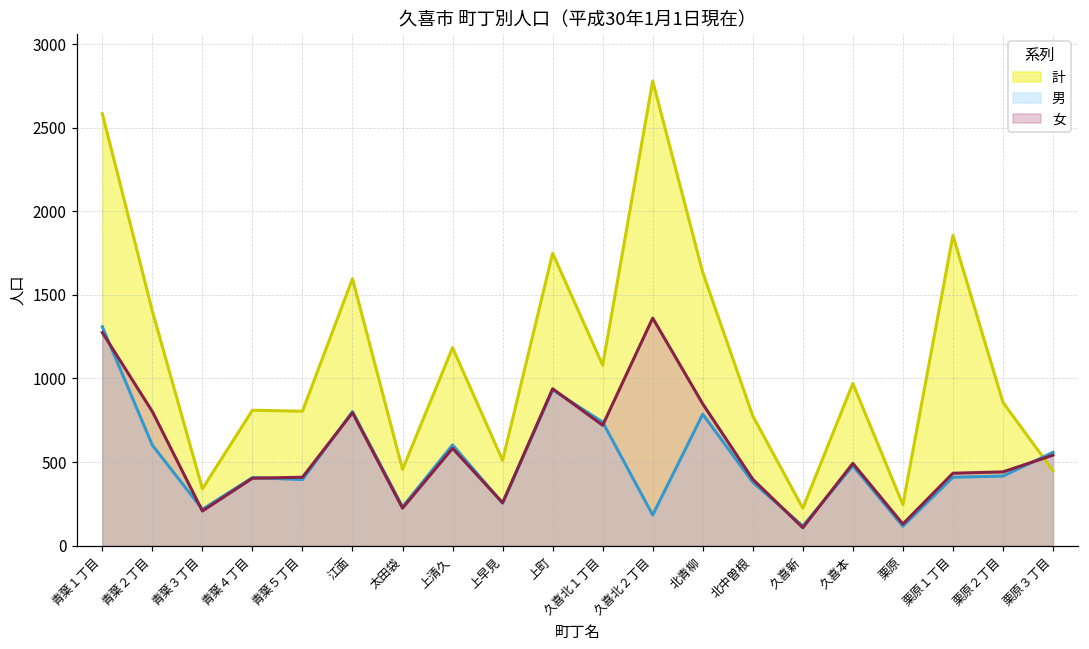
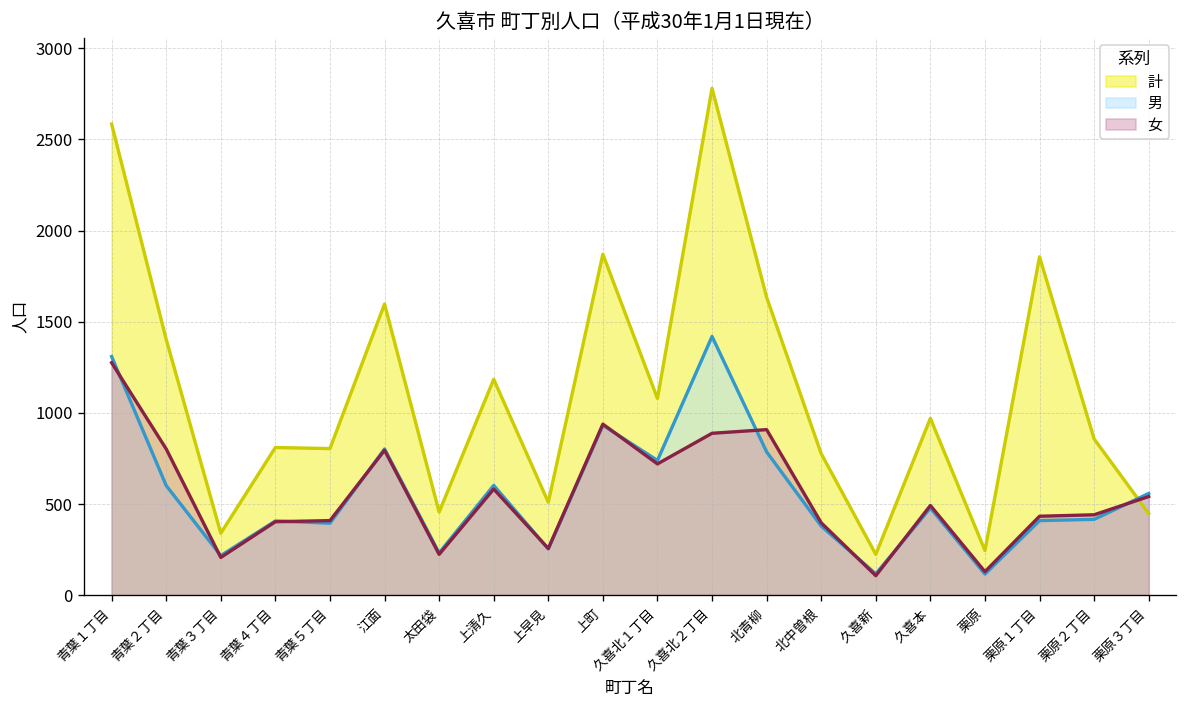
計, 上町: 1750 -> 1870
男, 久喜北２丁目: 180 -> 1420
女, 久喜北２丁目: 1360 -> 890
女, 北青柳: 850 -> 910
